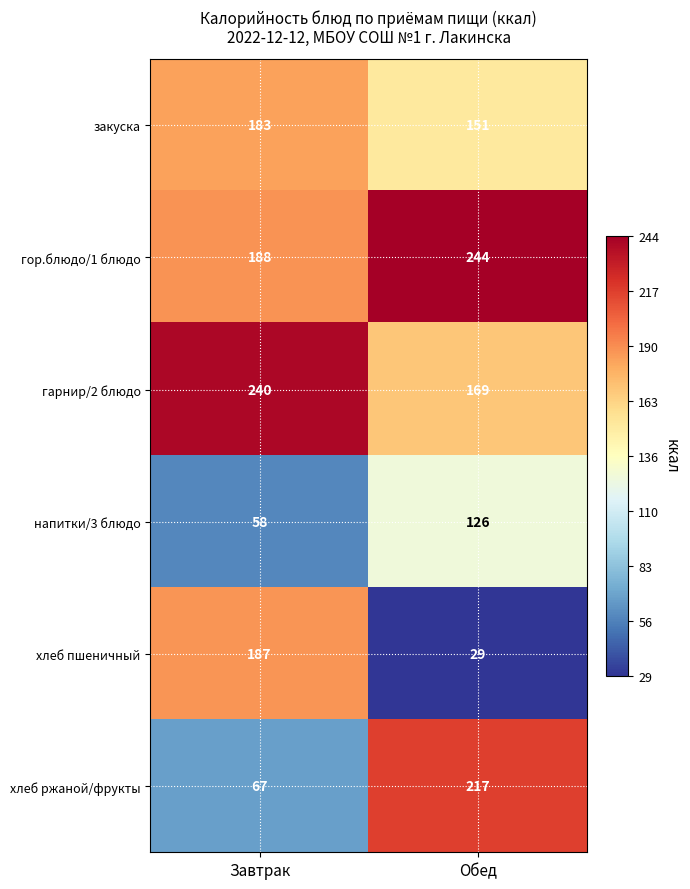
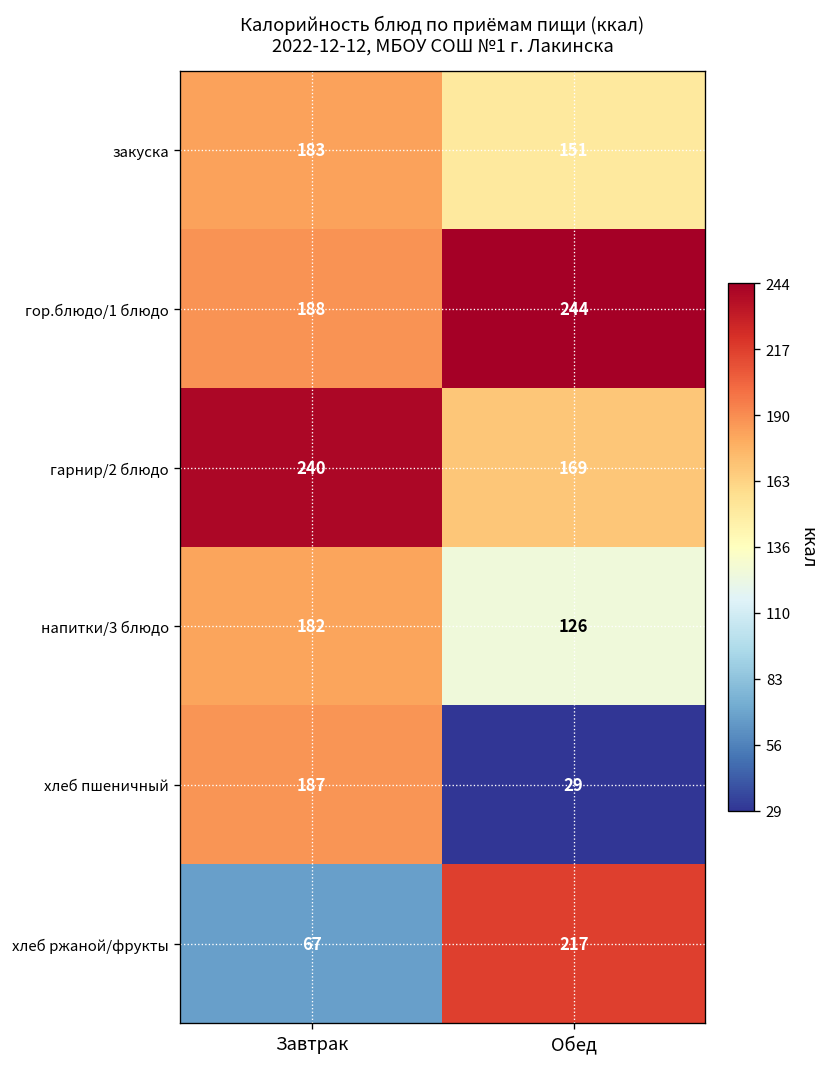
напитки/3 блюдо, Завтрак: 58 -> 182
